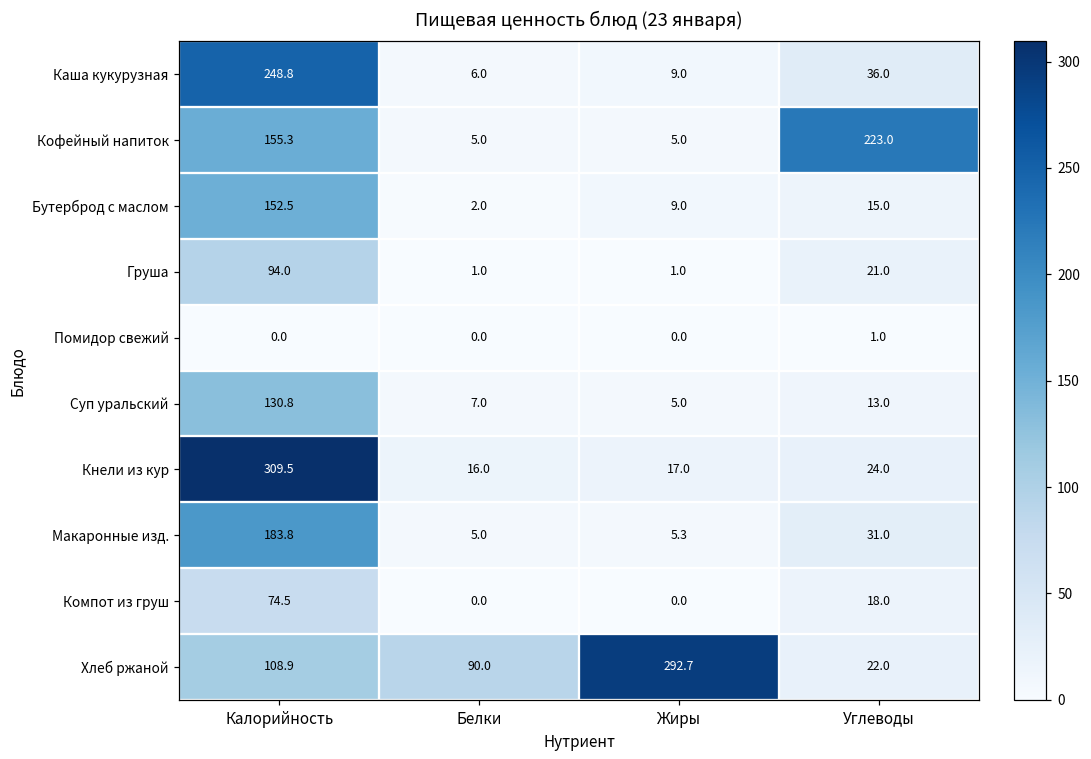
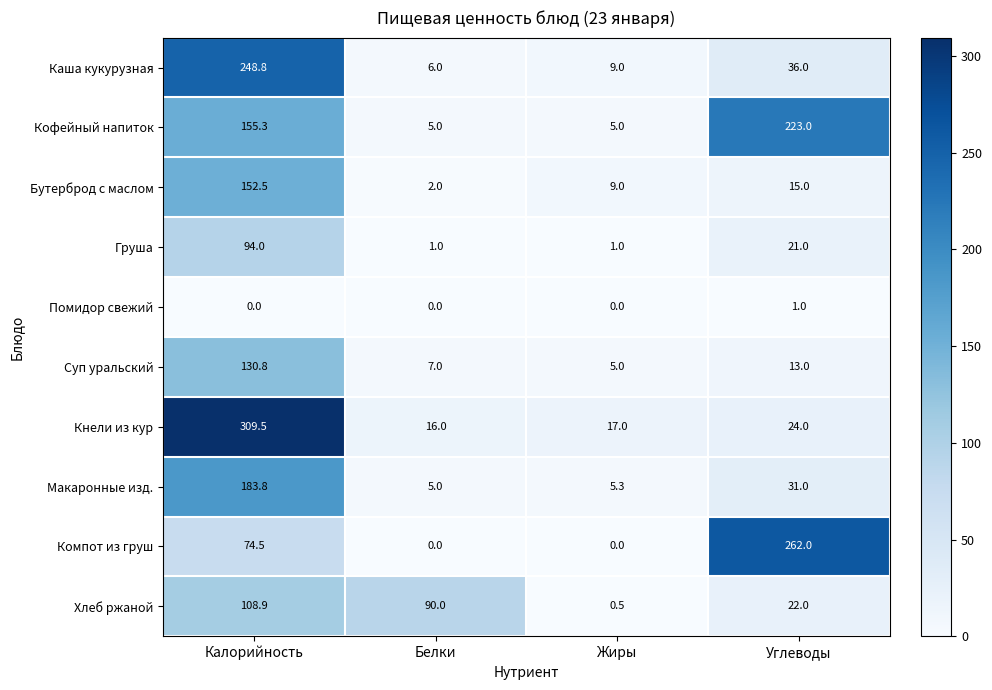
Компот из груш, Углеводы: 18.0 -> 262.0
Хлеб ржаной, Жиры: 292.7 -> 0.5
